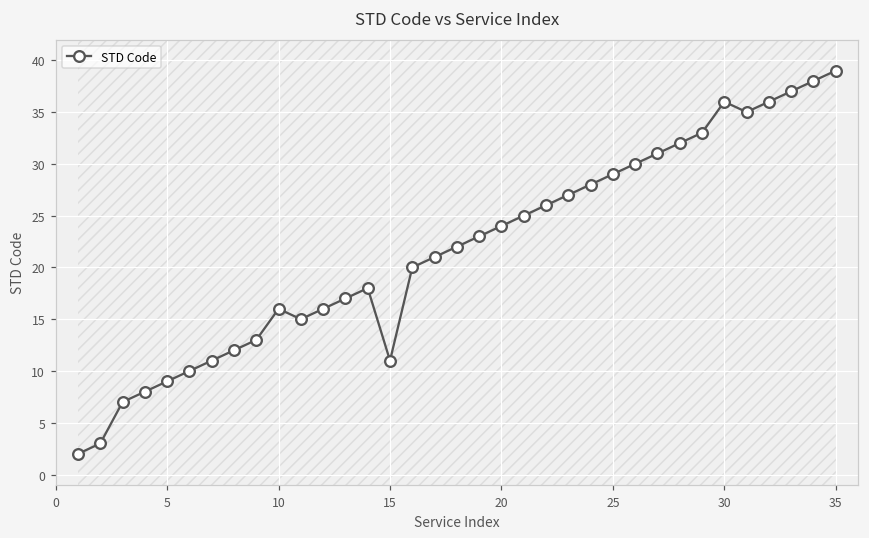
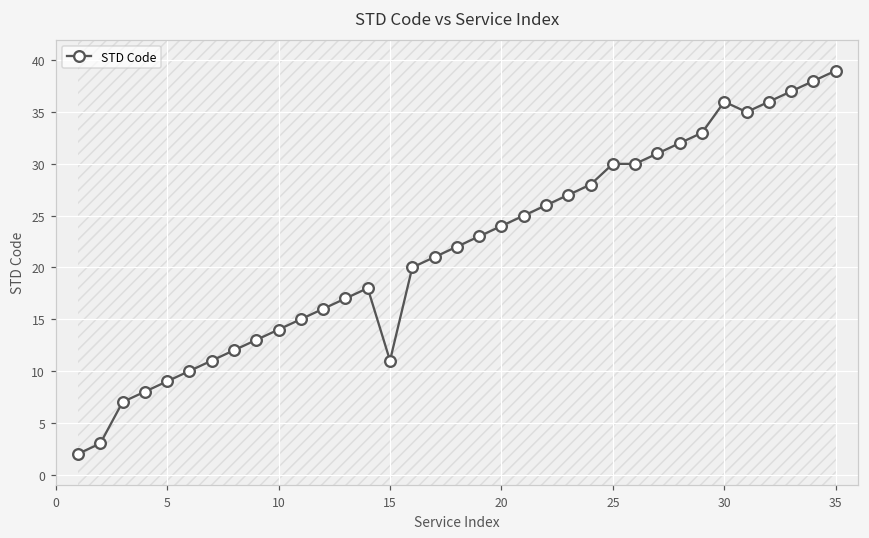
STD Code, 10: 16 -> 14
STD Code, 25: 29 -> 30
